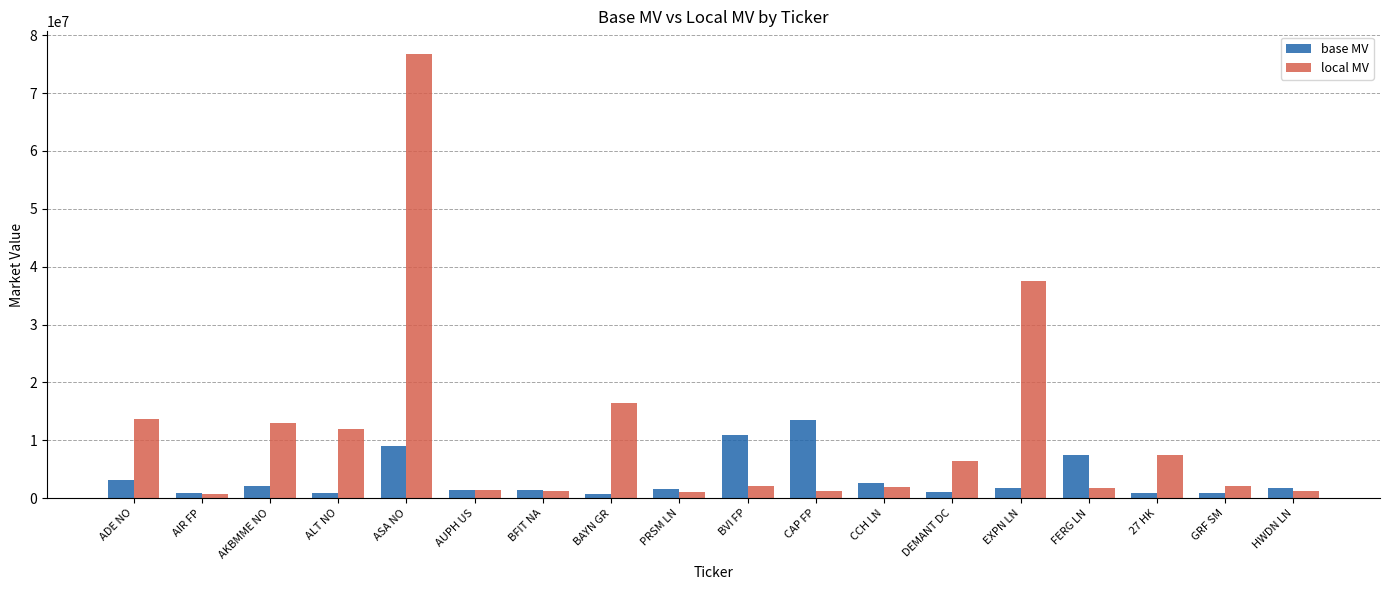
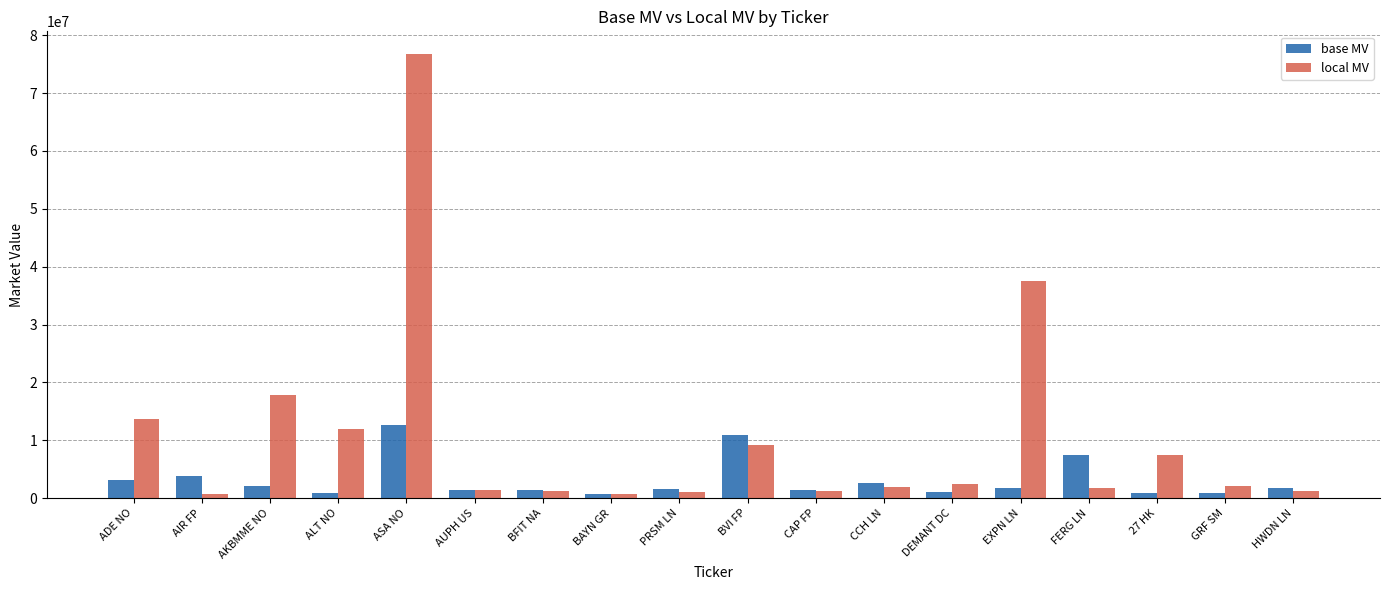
base MV, AIR FP: 1000000 -> 4000000
local MV, AKBMME NO: 13000000 -> 18000000
base MV, ASA NO: 9000000 -> 13000000
local MV, BAYN GR: 16000000 -> 1000000
local MV, BVI FP: 2000000 -> 9000000
base MV, CAP FP: 13000000 -> 1000000
local MV, DEMANT DC: 6000000 -> 2000000
